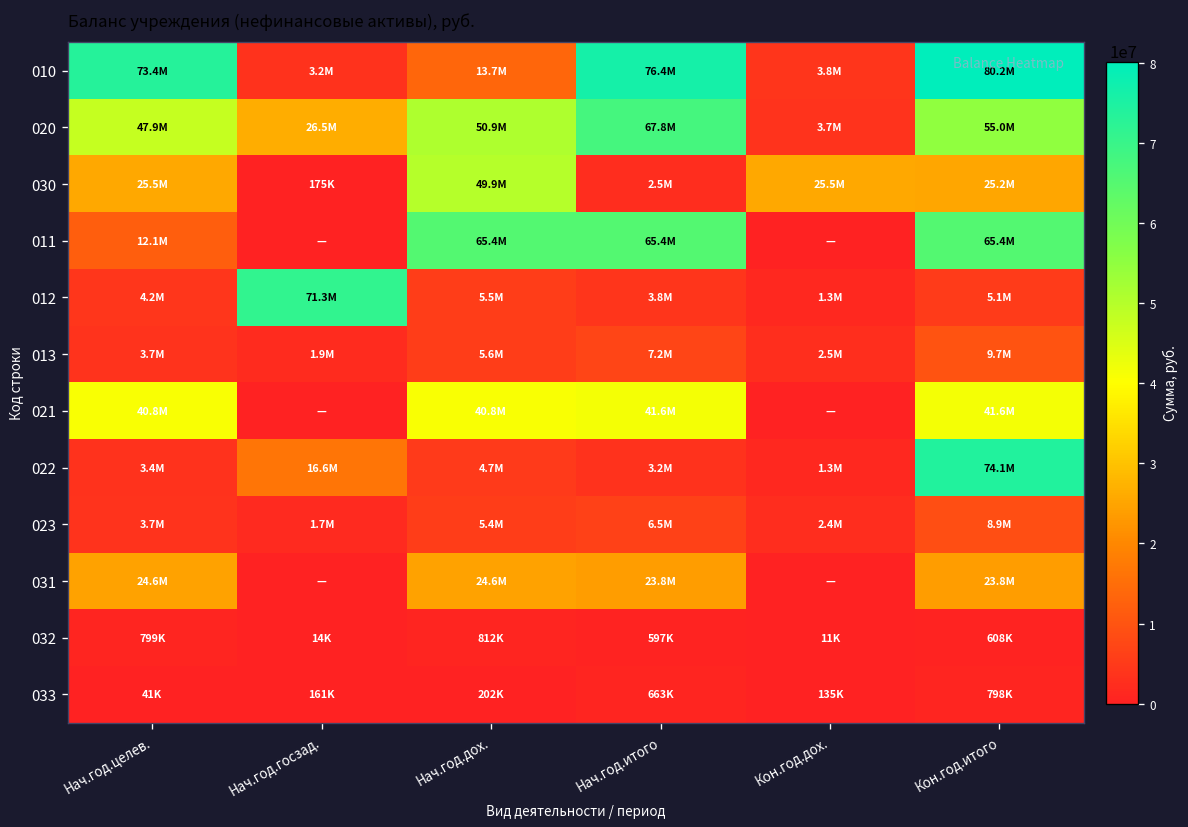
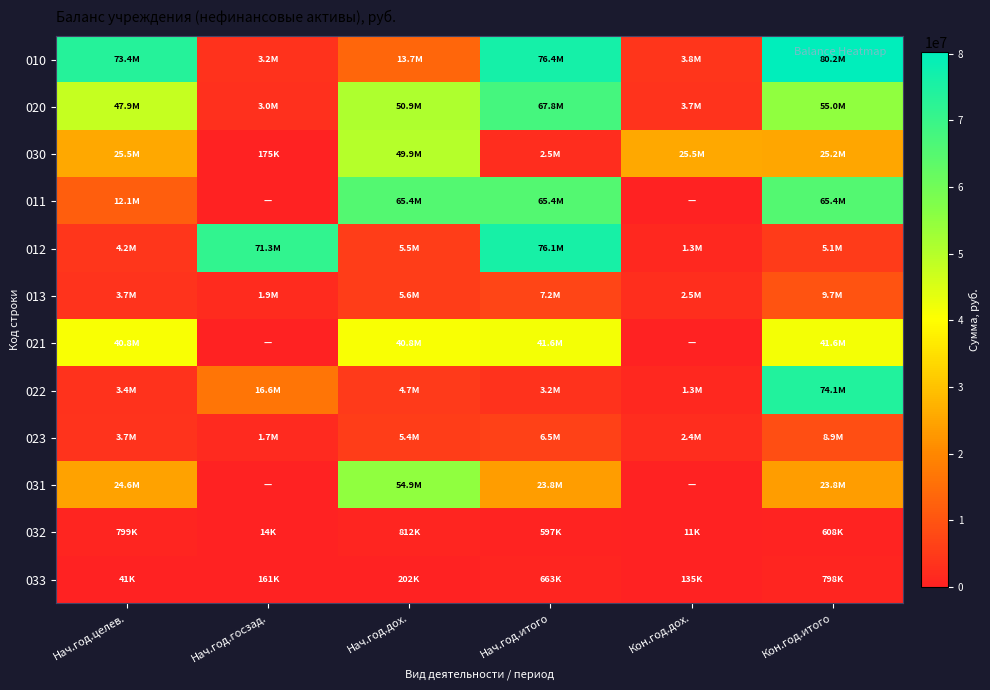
020, Нач.год.госзад.: 26.5M -> 3.0M
012, Нач.год.итого: 3.8M -> 76.1M
031, Нач.год.дох.: 24.6M -> 54.9M
